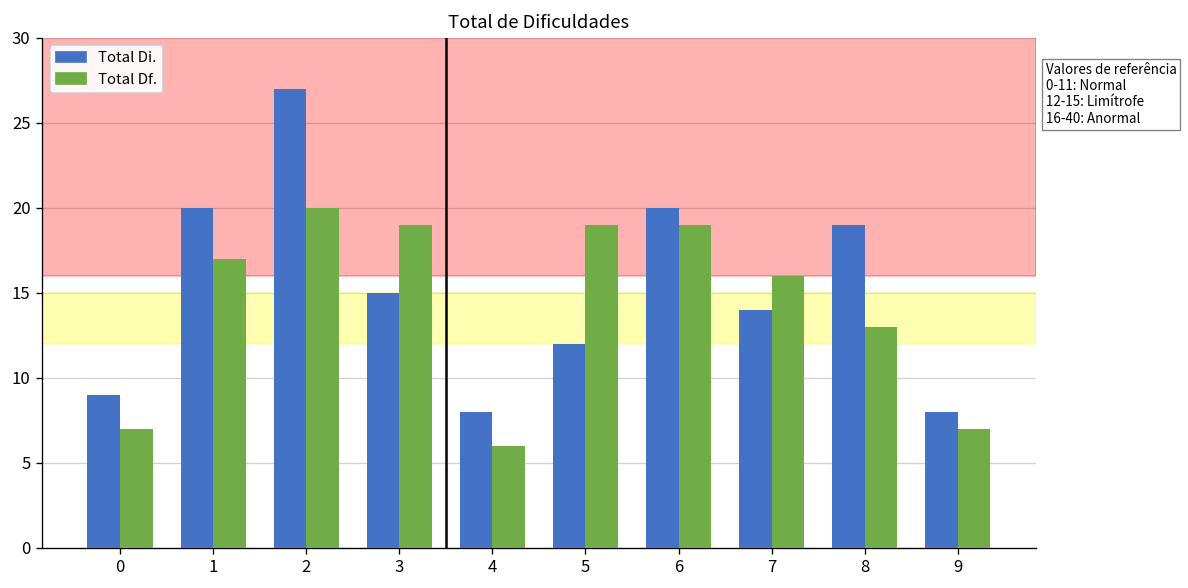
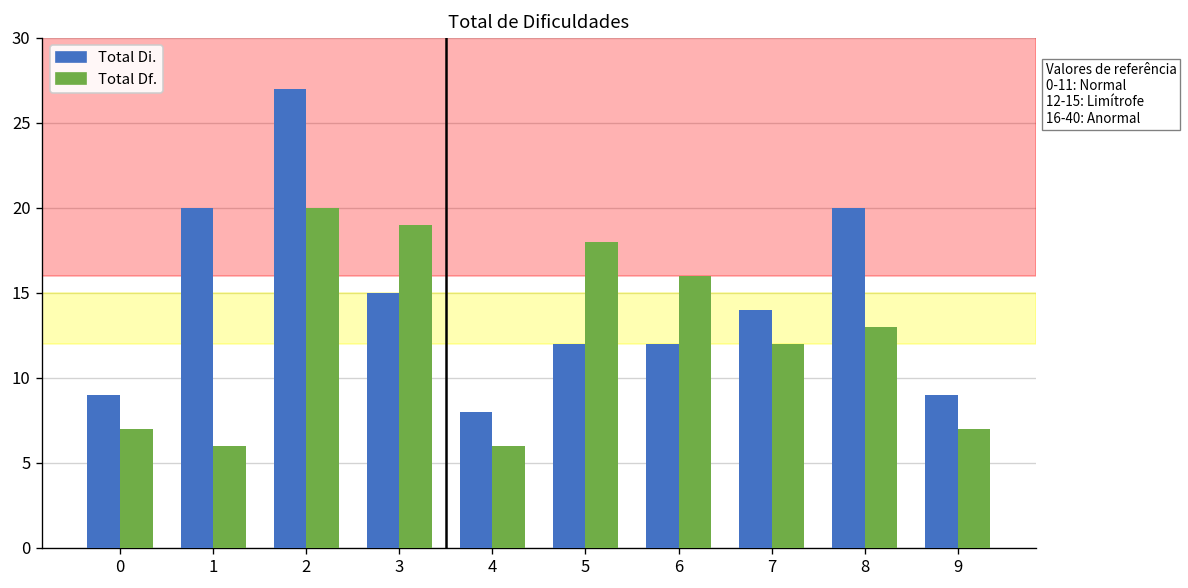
Total Df., 1: 17 -> 6
Total Df., 5: 19 -> 18
Total Di., 6: 20 -> 12
Total Df., 6: 19 -> 16
Total Df., 7: 16 -> 12
Total Di., 8: 19 -> 20
Total Di., 9: 8 -> 9
